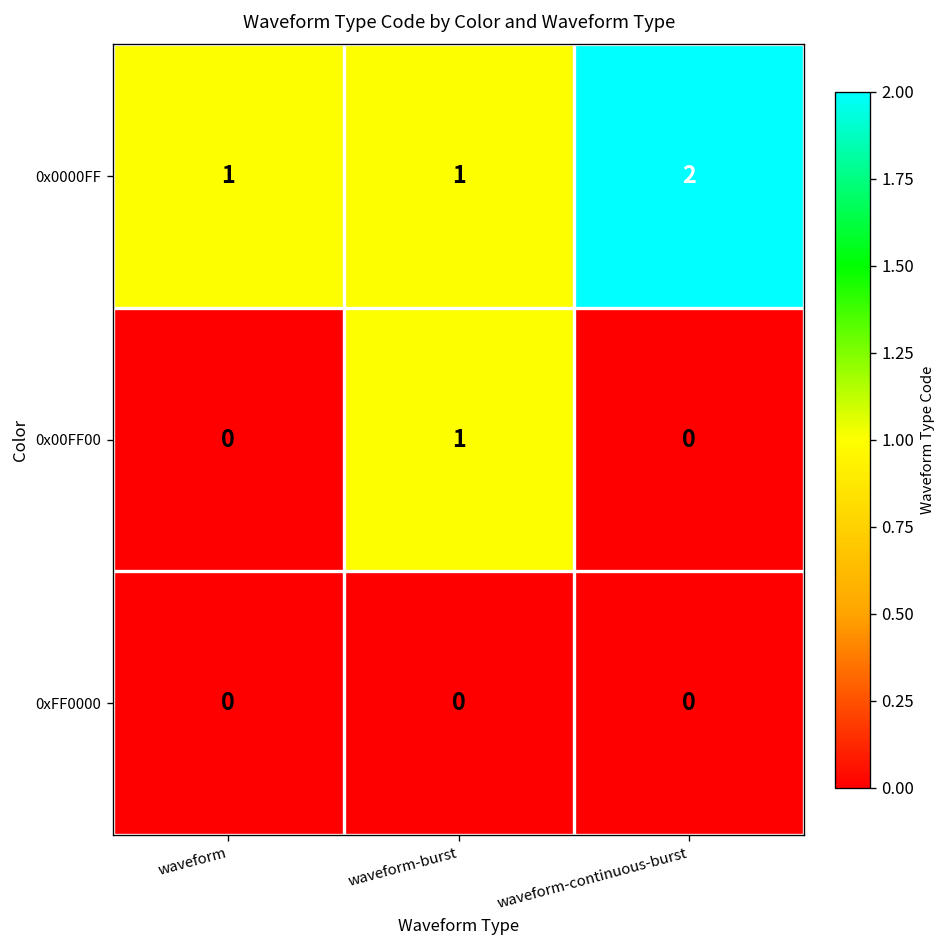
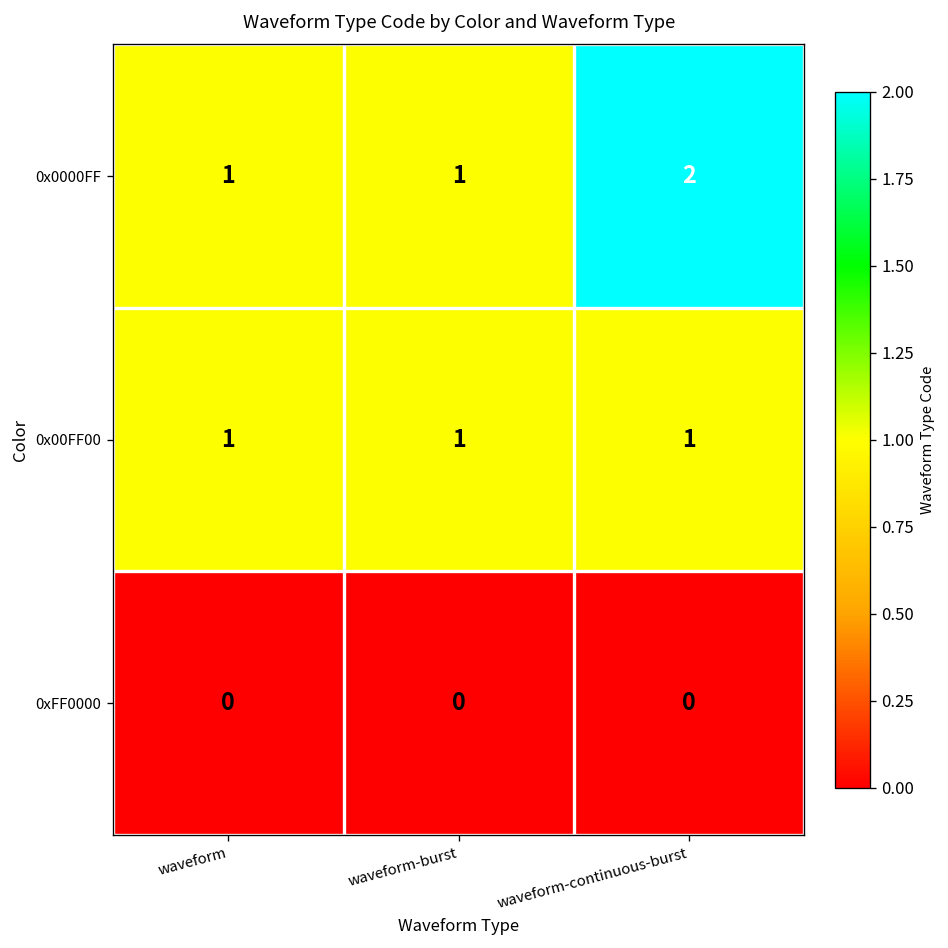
0x00FF00, waveform: 0 -> 1
0x00FF00, waveform-continuous-burst: 0 -> 1
